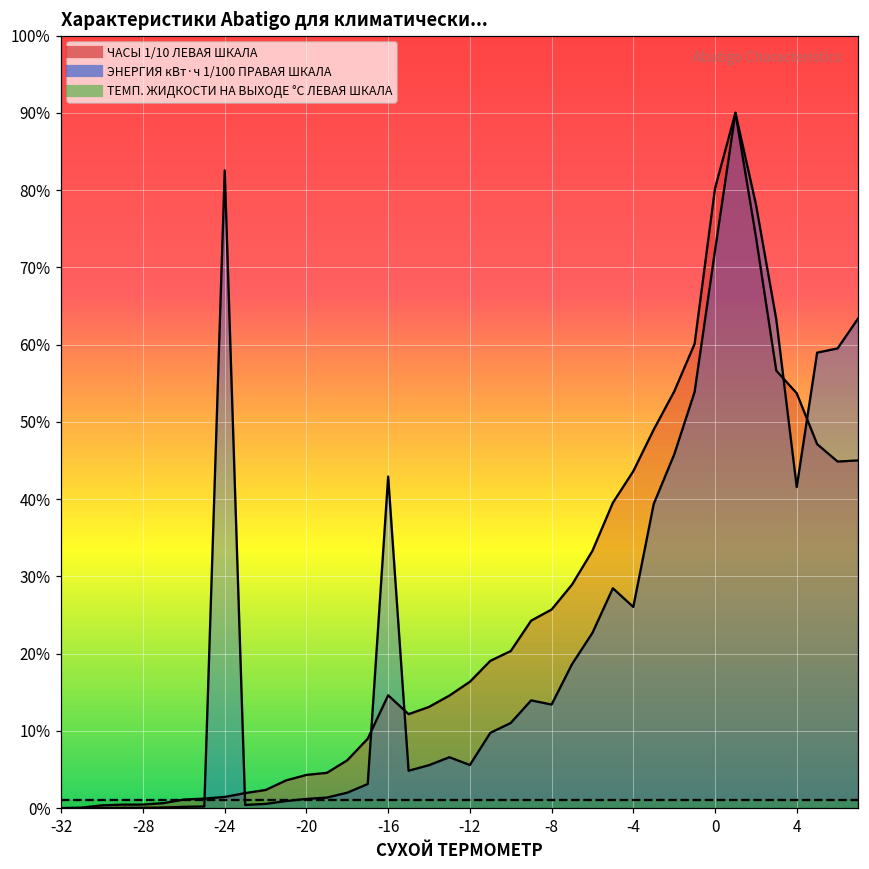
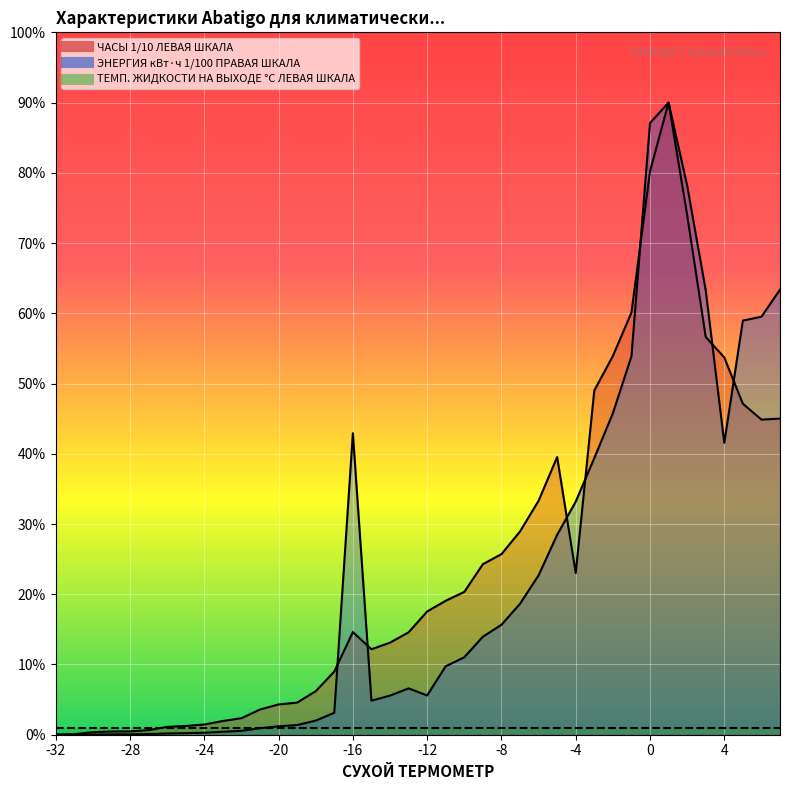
ЭНЕРГИЯ кВт·ч 1/100 ПРАВАЯ ШКАЛА, -24: 83% -> 0%
ЧАСЫ 1/10 ЛЕВАЯ ШКАЛА, -12: 16% -> 18%
ЭНЕРГИЯ кВт·ч 1/100 ПРАВАЯ ШКАЛА, -8: 13% -> 16%
ЧАСЫ 1/10 ЛЕВАЯ ШКАЛА, -4: 44% -> 23%
ЭНЕРГИЯ кВт·ч 1/100 ПРАВАЯ ШКАЛА, -4: 26% -> 33%
ЭНЕРГИЯ кВт·ч 1/100 ПРАВАЯ ШКАЛА, 0: 72% -> 87%
